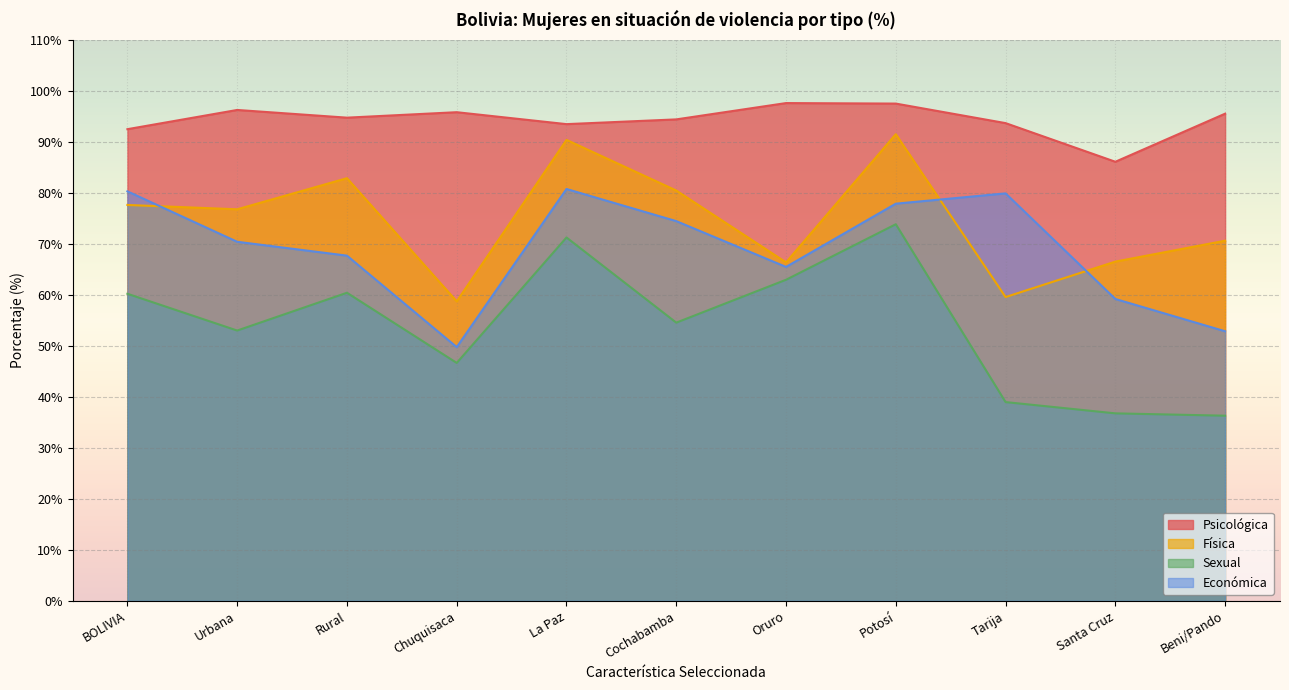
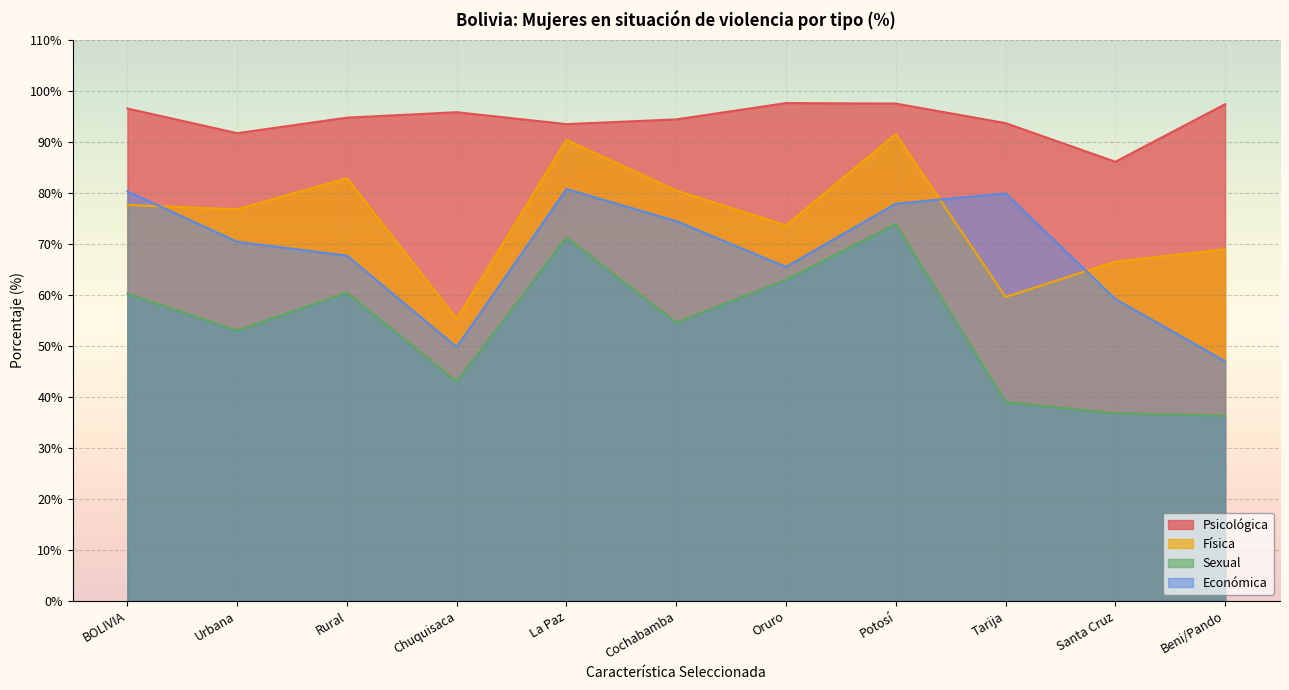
Psicológica, BOLIVIA: 93% -> 97%
Psicológica, Urbana: 96% -> 92%
Física, Chuquisaca: 59% -> 55%
Sexual, Chuquisaca: 47% -> 43%
Física, Oruro: 66% -> 74%
Psicológica, Beni/Pando: 96% -> 97%
Física, Beni/Pando: 71% -> 69%
Económica, Beni/Pando: 53% -> 47%
